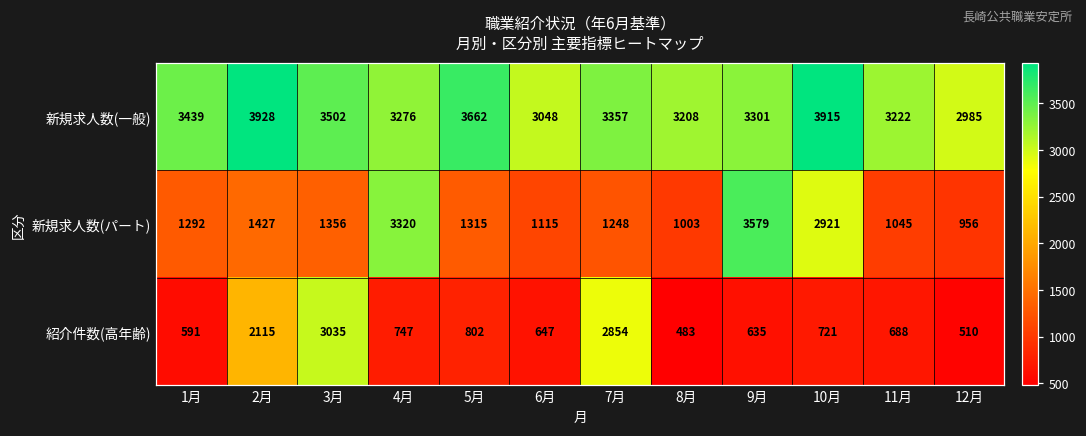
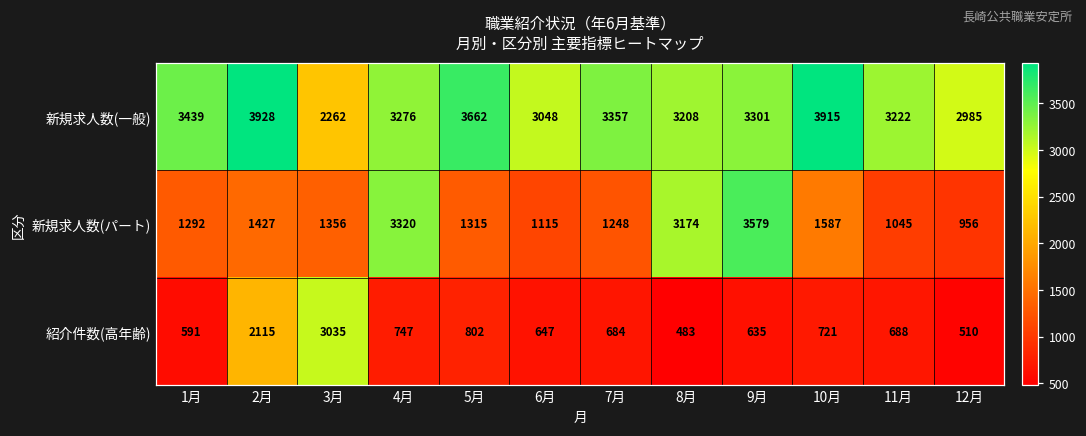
新規求人数(一般), 3月: 3502 -> 2262
新規求人数(パート), 8月: 1003 -> 3174
新規求人数(パート), 10月: 2921 -> 1587
紹介件数(高年齢), 7月: 2854 -> 684
